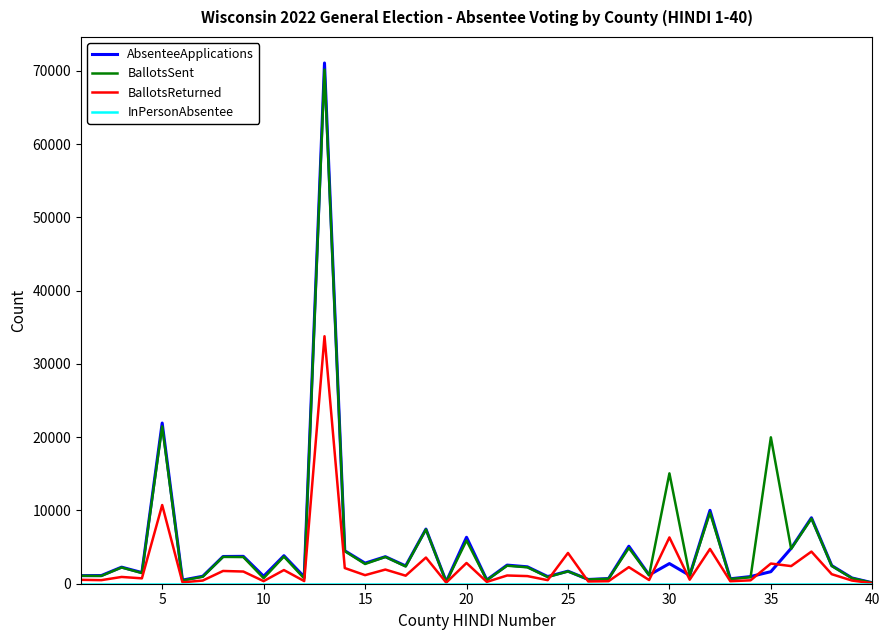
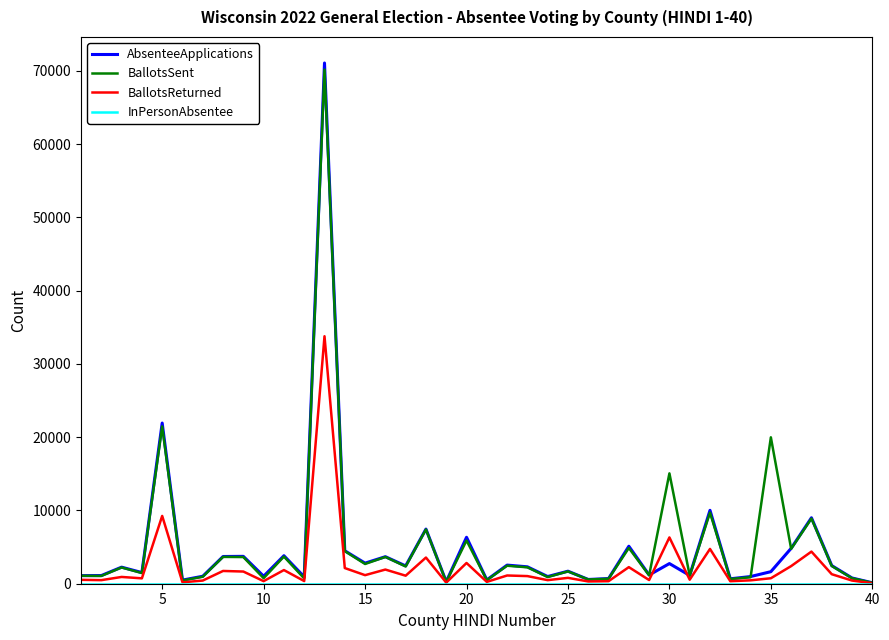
BallotsReturned, 5: 11000 -> 9000
BallotsReturned, 25: 4000 -> 1000
BallotsReturned, 35: 3000 -> 1000
